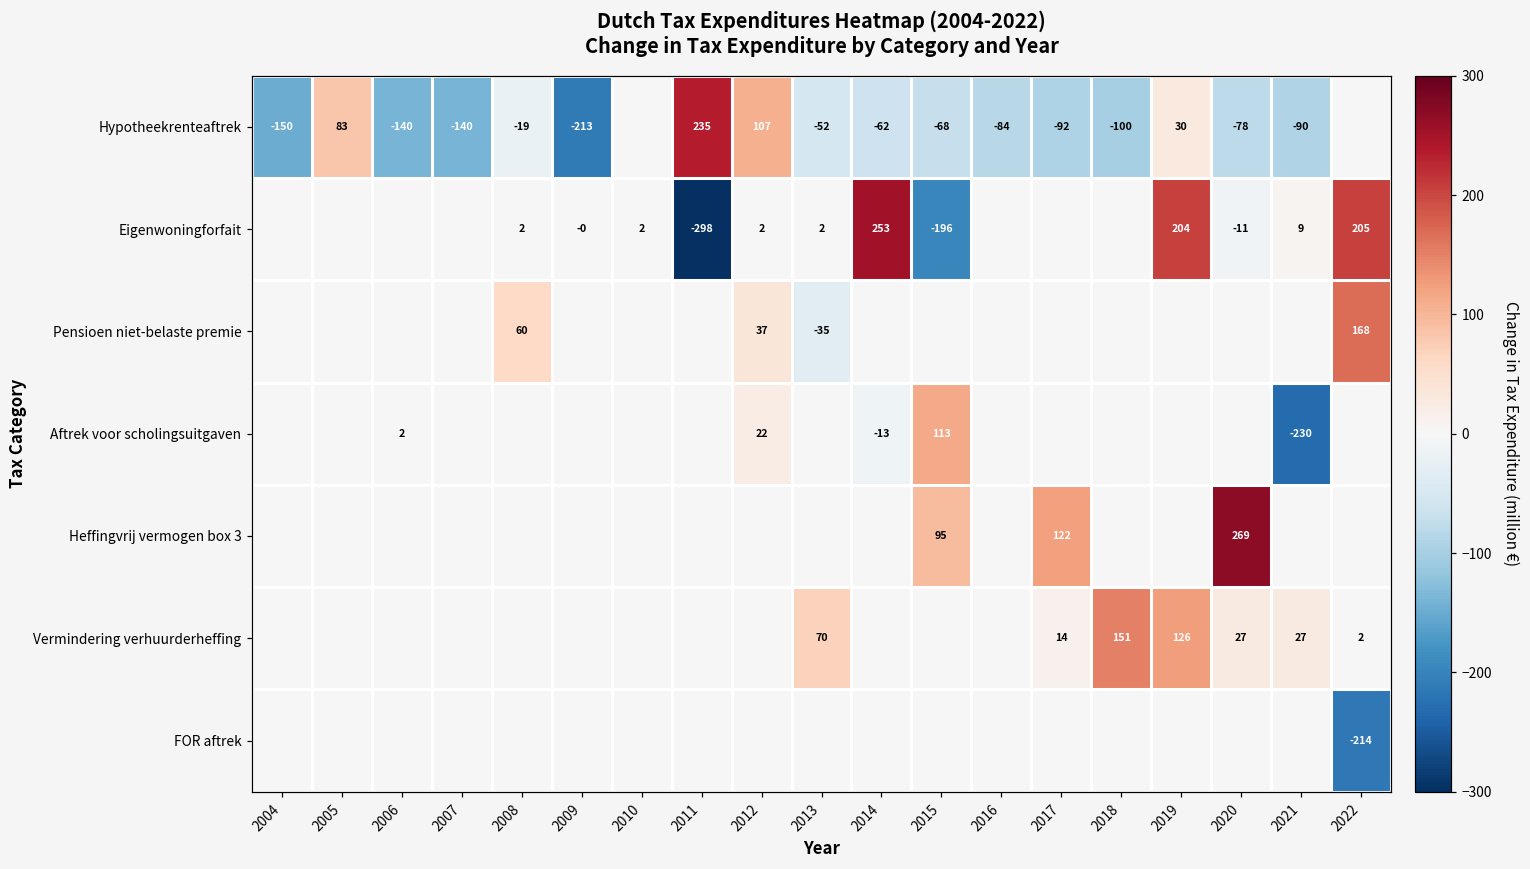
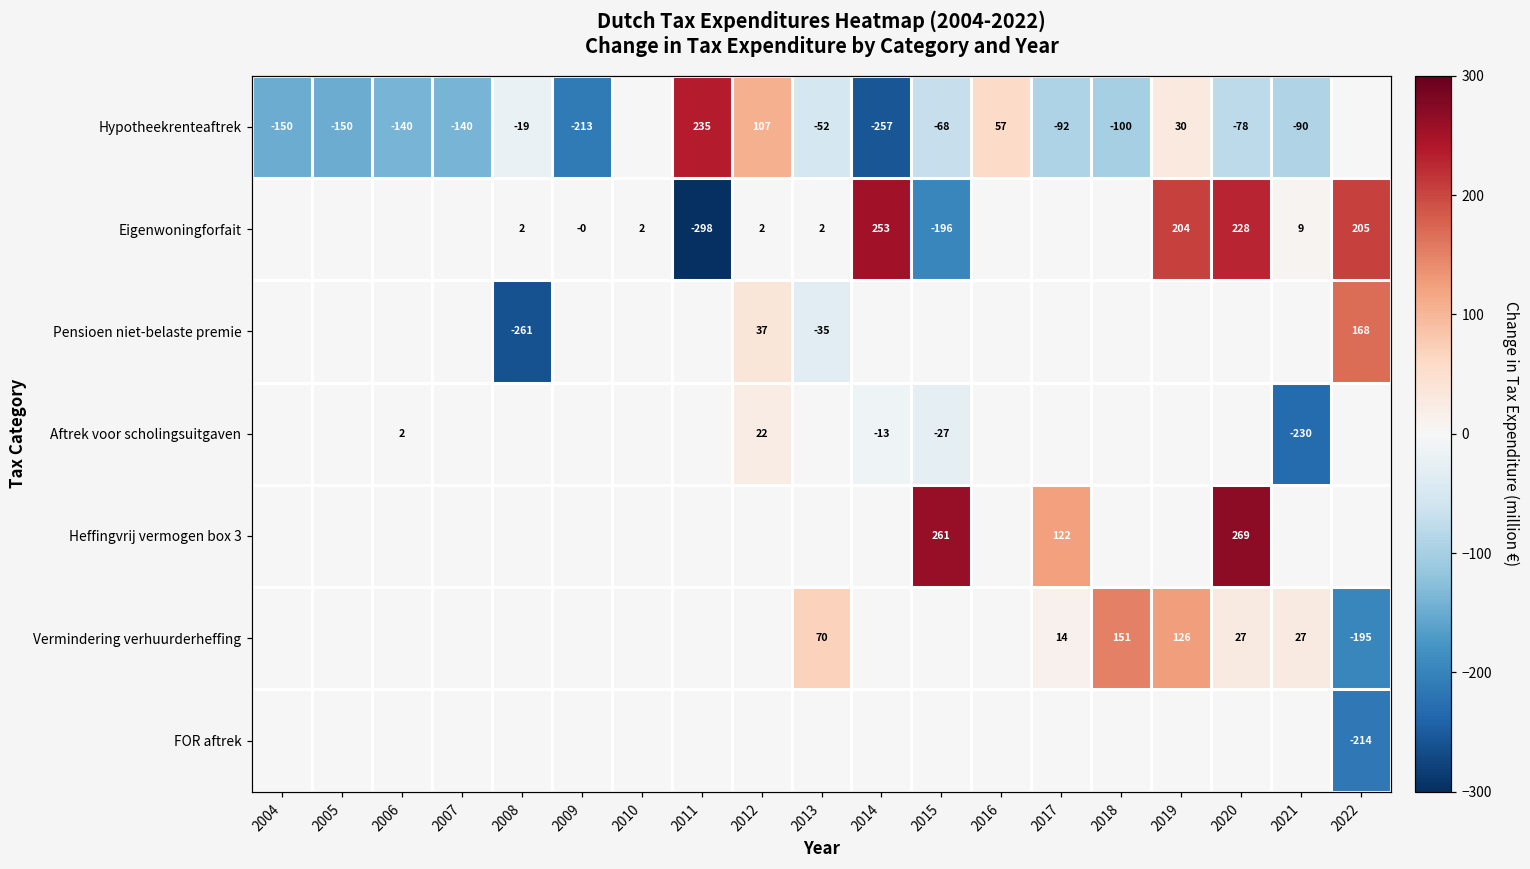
Hypotheekrenteaftrek, 2005: 83 -> -150
Hypotheekrenteaftrek, 2014: -62 -> -257
Hypotheekrenteaftrek, 2016: -84 -> 57
Eigenwoningforfait, 2020: -11 -> 228
Pensioen niet-belaste premie, 2008: 60 -> -261
Aftrek voor scholingsuitgaven, 2015: 113 -> -27
Heffingvrij vermogen box 3, 2015: 95 -> 261
Vermindering verhuurderheffing, 2022: 2 -> -195
